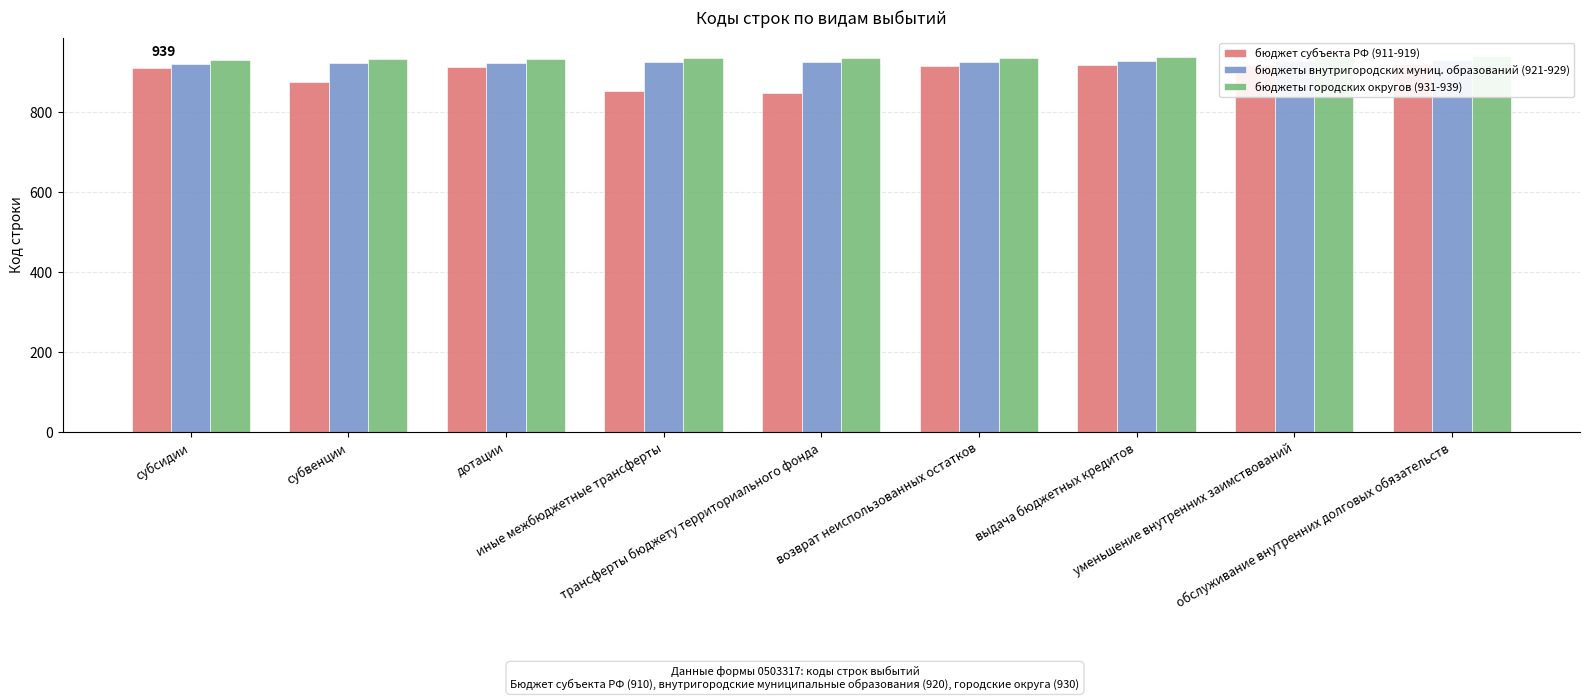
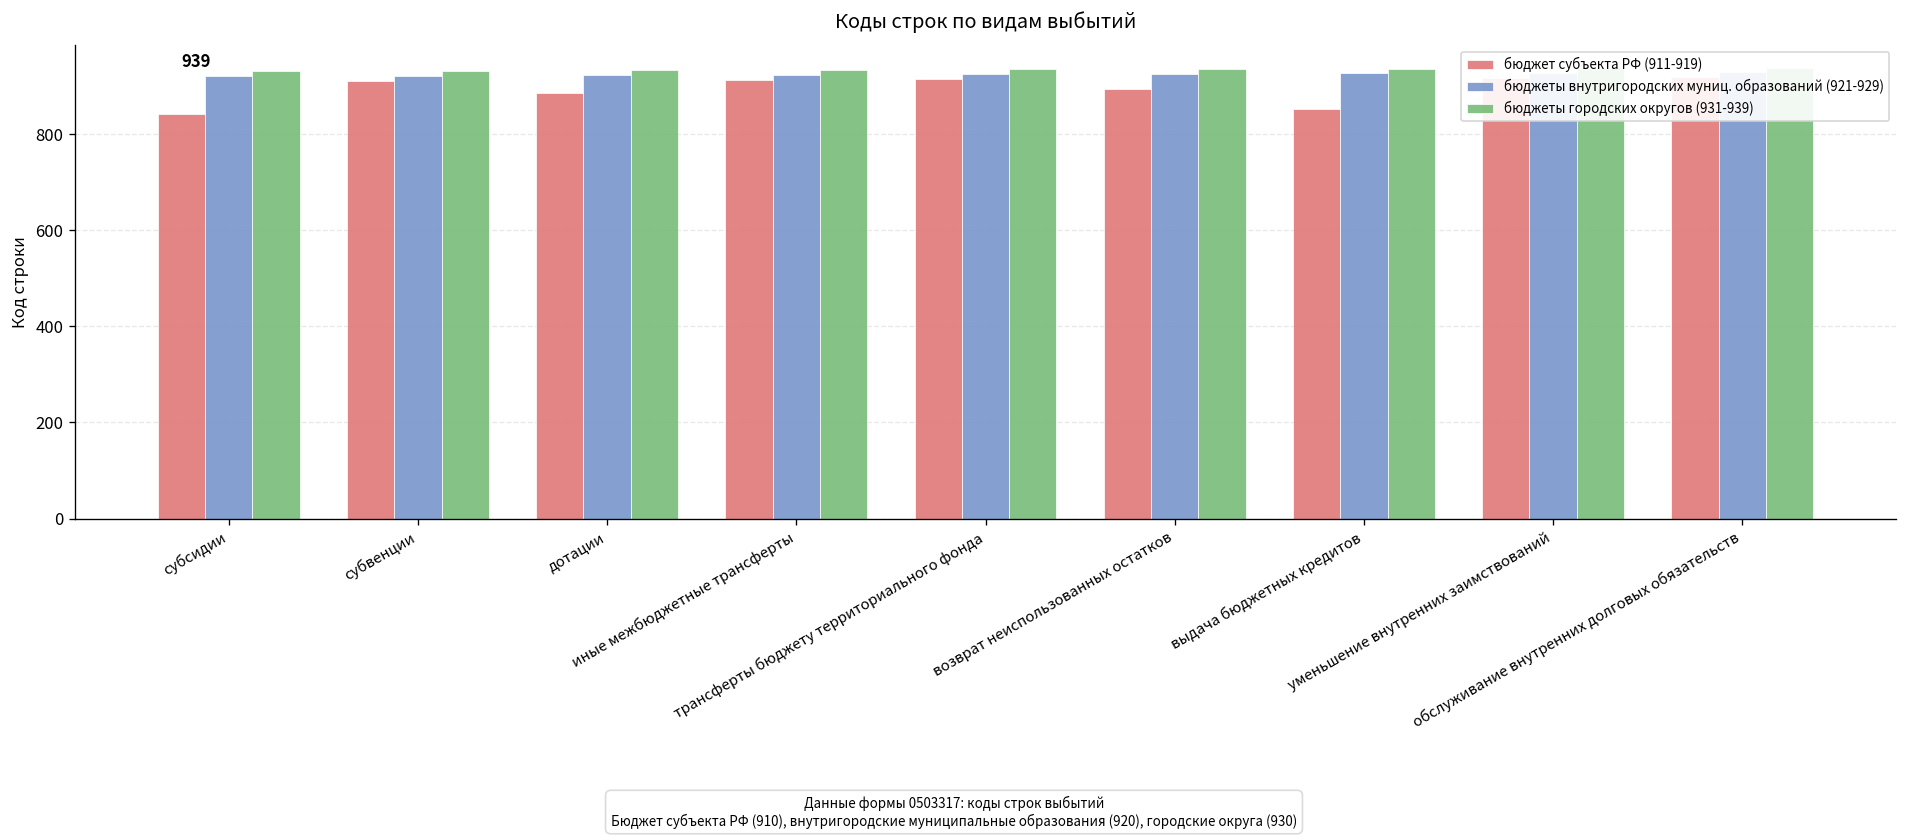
бюджет субъекта РФ (911-919), субсидии: 910 -> 840
бюджет субъекта РФ (911-919), субвенции: 880 -> 910
бюджет субъекта РФ (911-919), дотации: 910 -> 890
бюджет субъекта РФ (911-919), иные межбюджетные трансферты: 850 -> 910
бюджет субъекта РФ (911-919), трансферты бюджету территориального фонда: 850 -> 920
бюджет субъекта РФ (911-919), возврат неиспользованных остатков: 920 -> 890
бюджет субъекта РФ (911-919), выдача бюджетных кредитов: 920 -> 850
